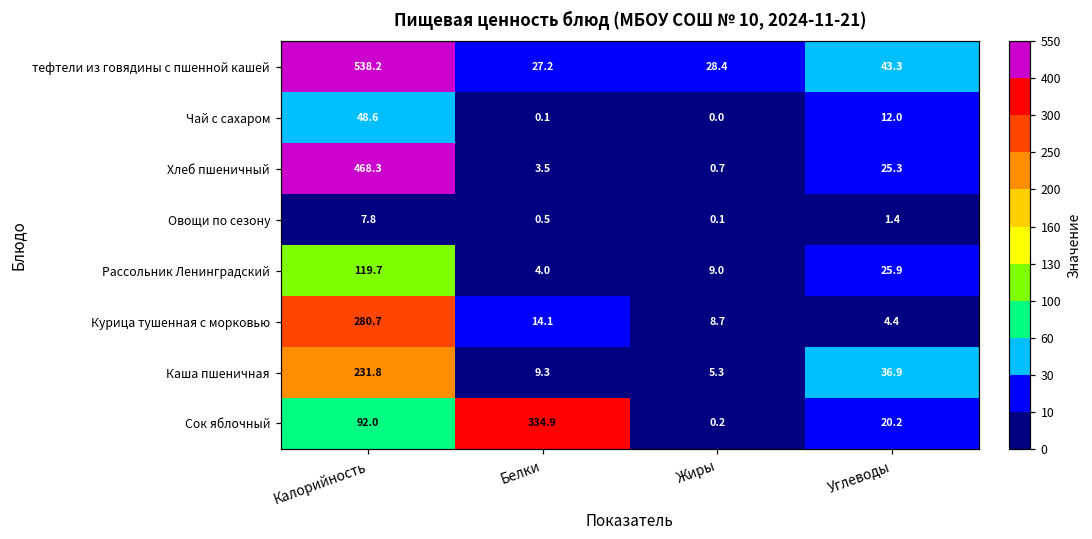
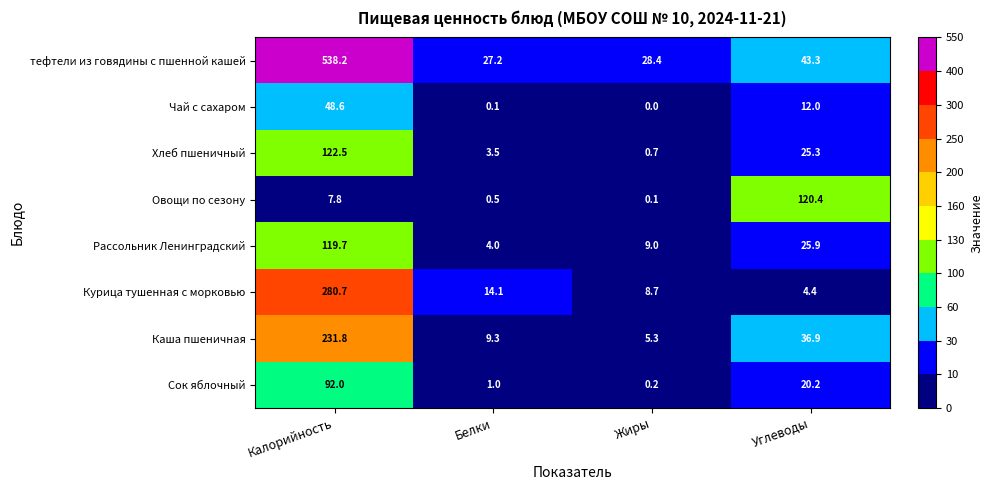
Хлеб пшеничный, Калорийность: 468.3 -> 122.5
Овощи по сезону, Углеводы: 1.4 -> 120.4
Сок яблочный, Белки: 334.9 -> 1.0
